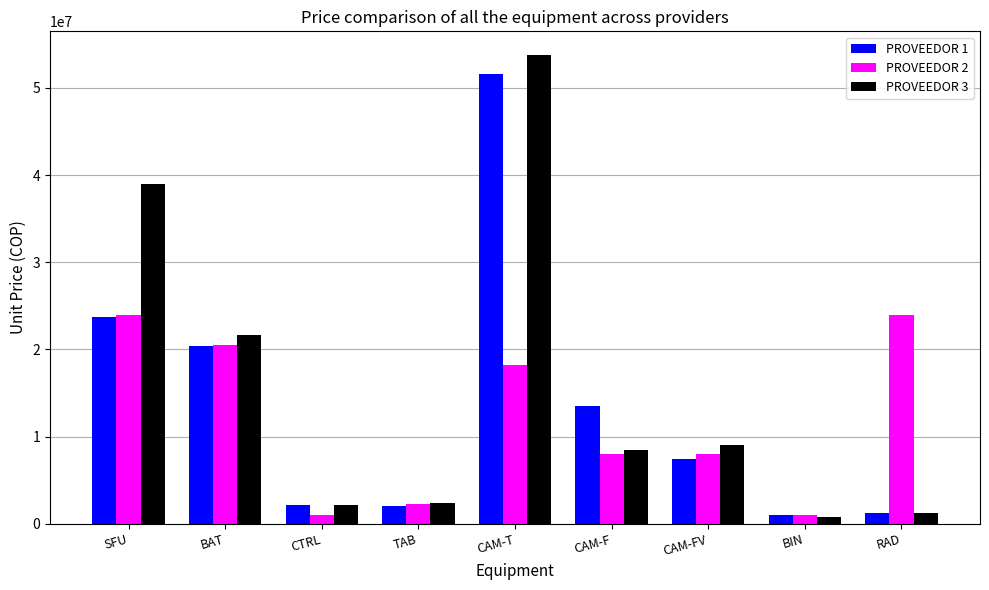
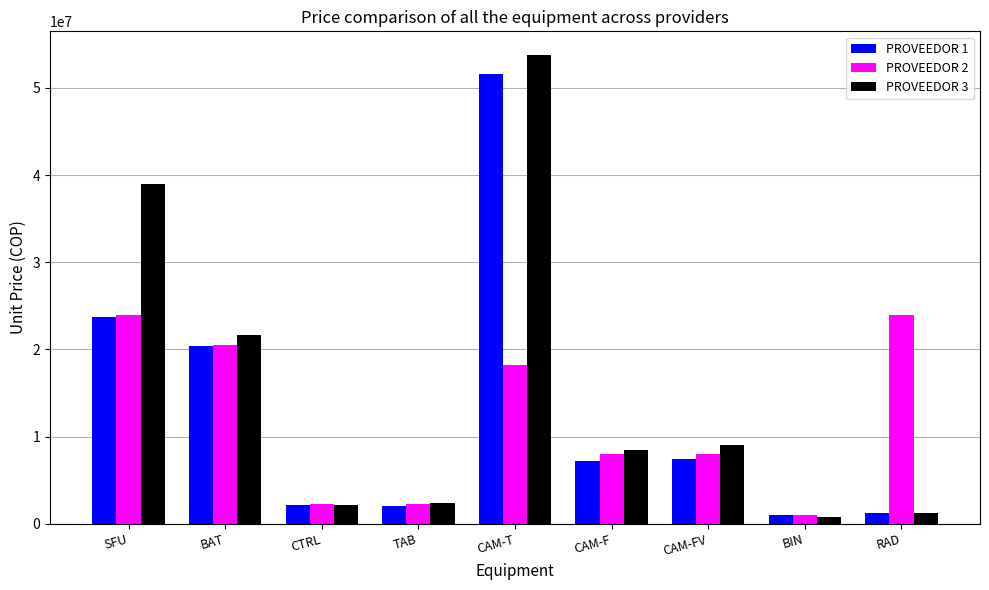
PROVEEDOR 2, CTRL: 1000000 -> 2000000
PROVEEDOR 1, CAM-F: 13000000 -> 7000000
